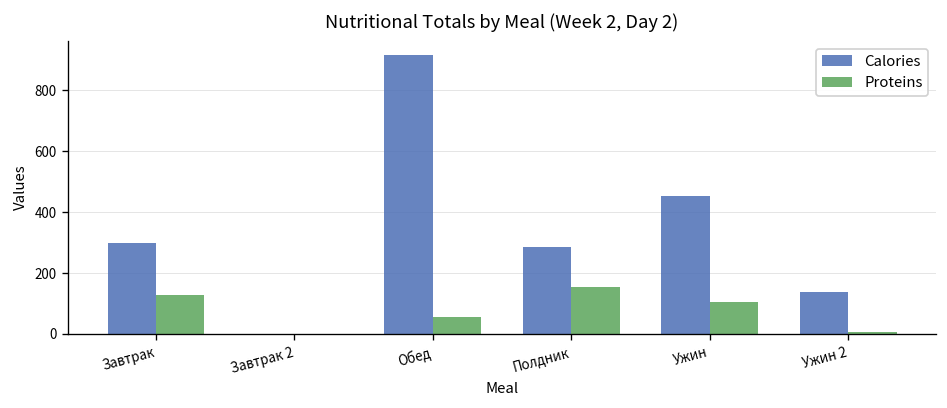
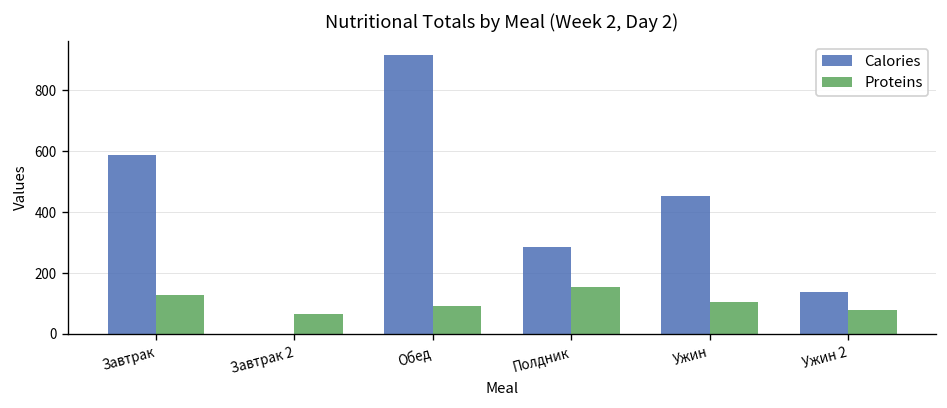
Calories, Завтрак: 300 -> 590
Proteins, Завтрак 2: 0 -> 70
Proteins, Обед: 60 -> 90
Proteins, Ужин 2: 10 -> 80
